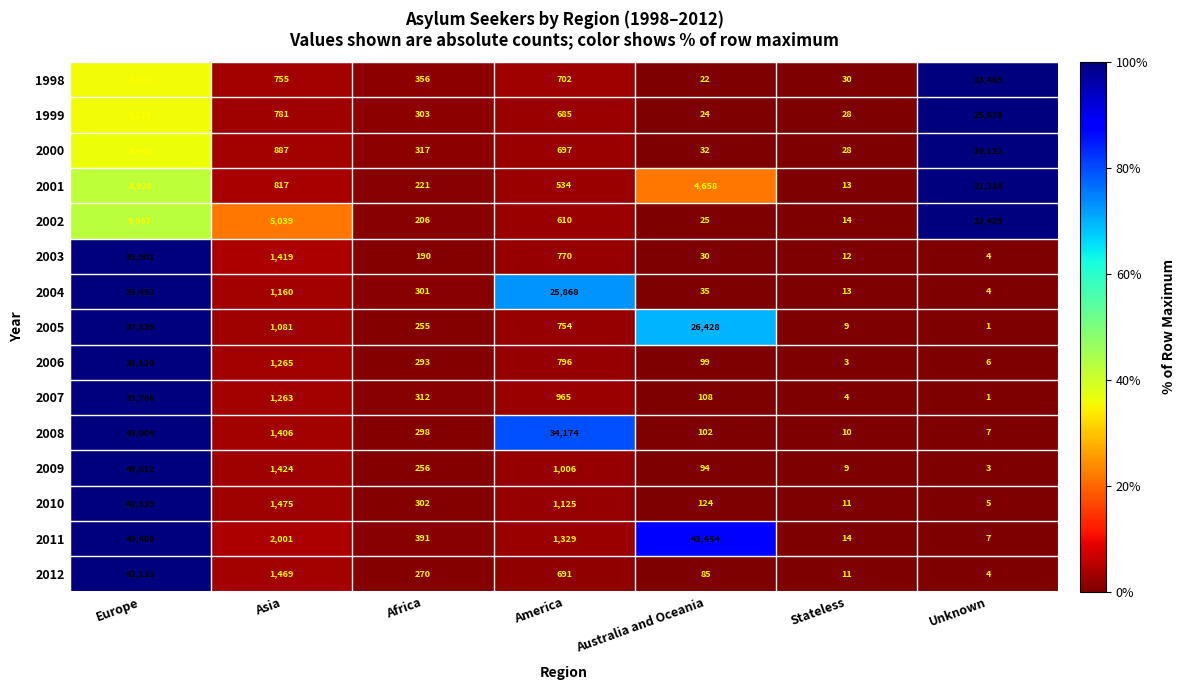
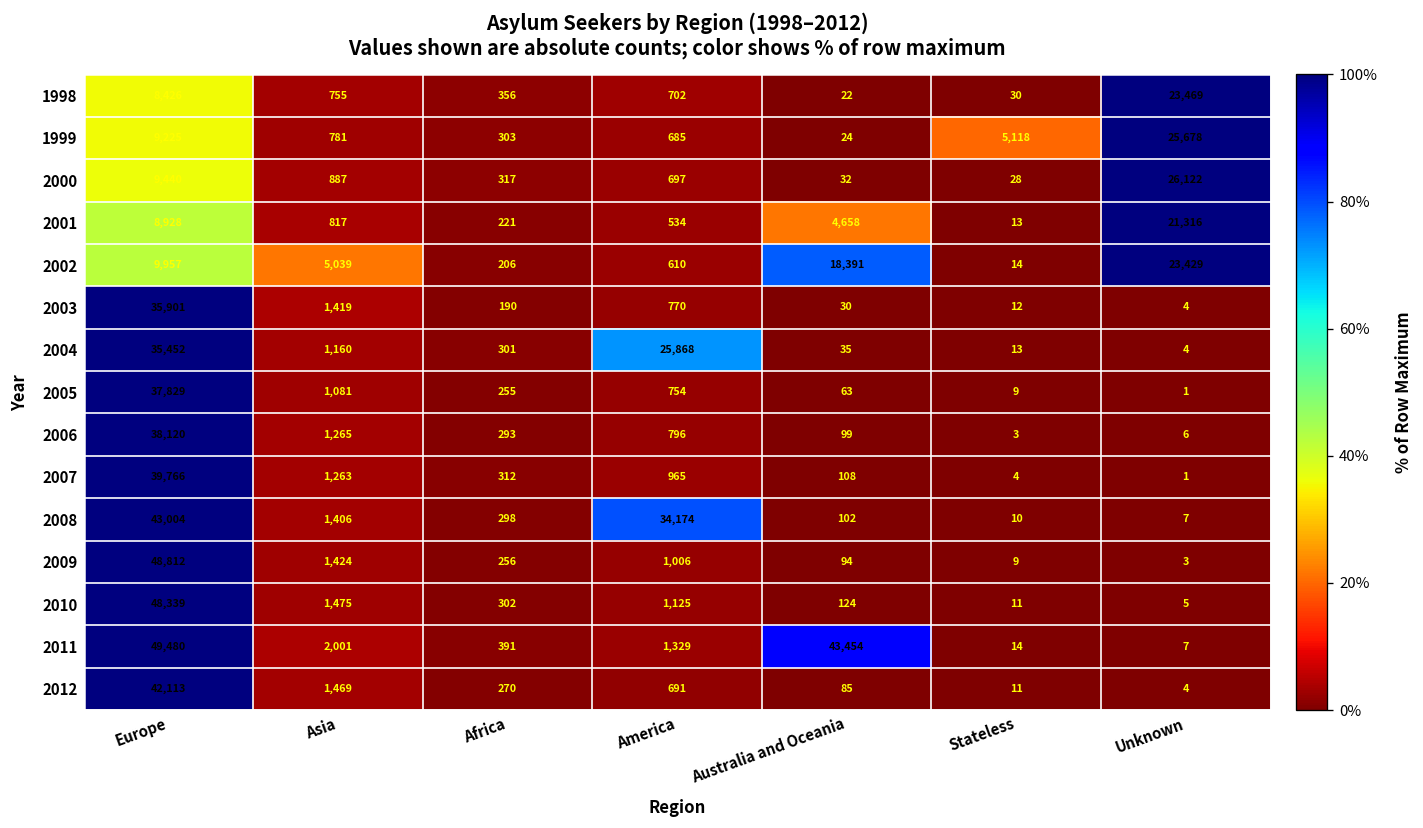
1999, Stateless: 28 -> 5,118
2002, Australia and Oceania: 25 -> 18,391
2005, Australia and Oceania: 26,428 -> 63
